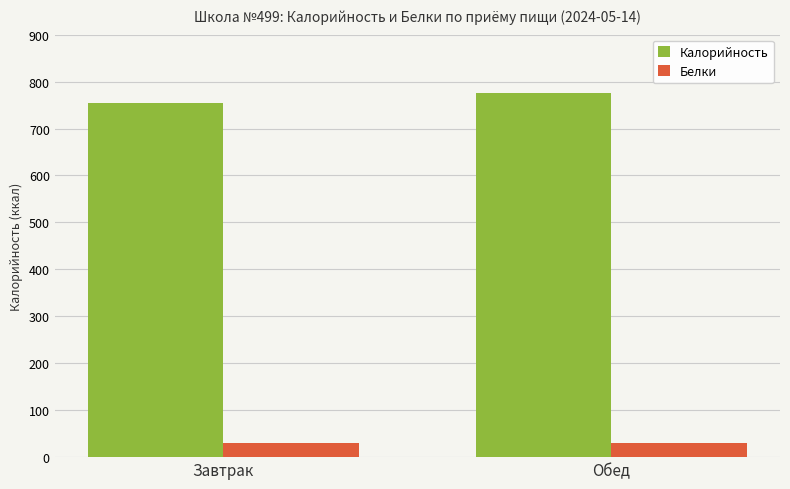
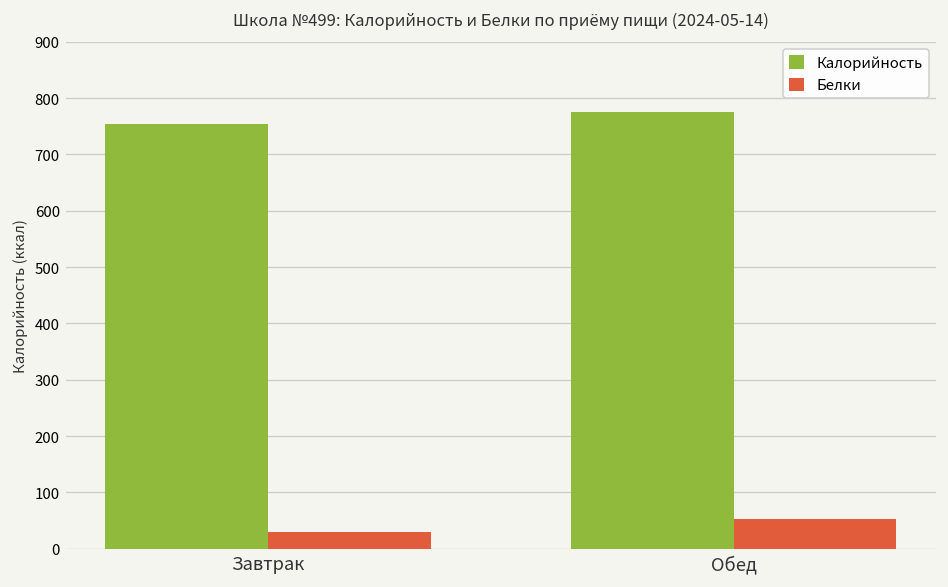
Белки, Обед: 30 -> 50
